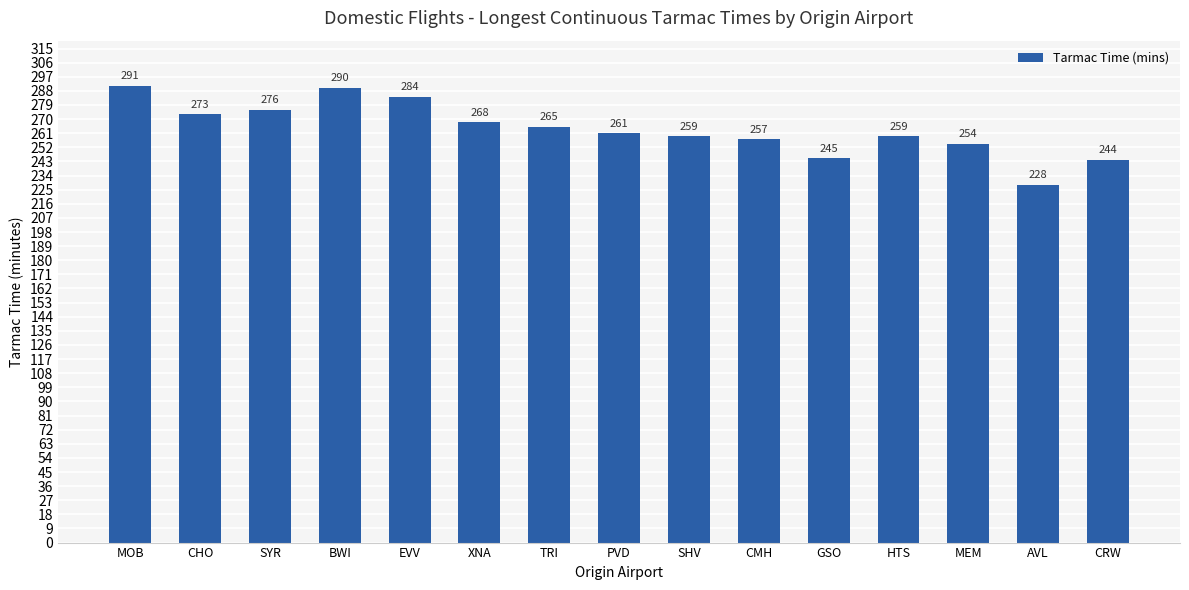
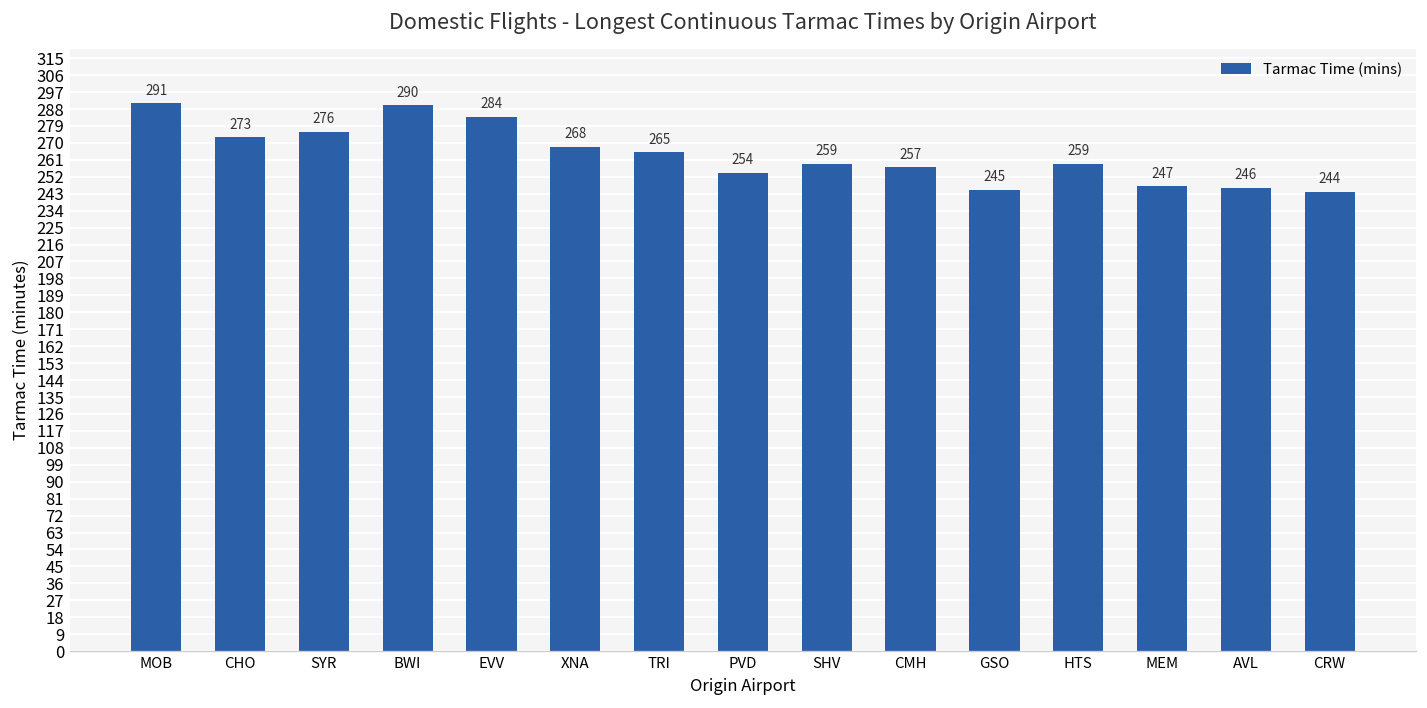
PVD: 261 -> 254
MEM: 254 -> 247
AVL: 228 -> 246
